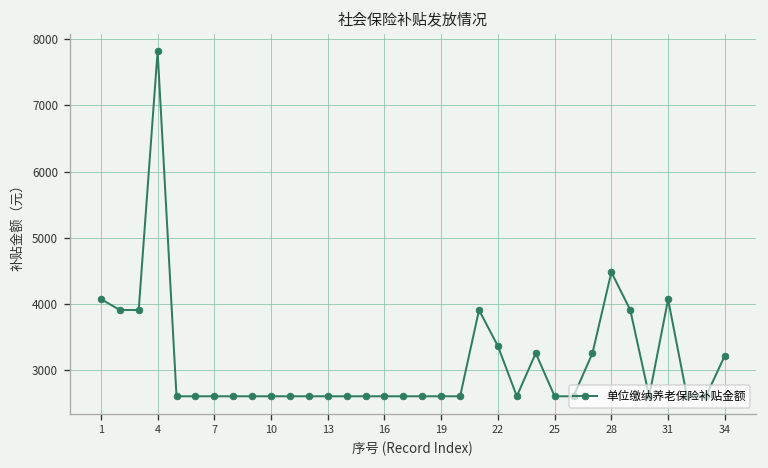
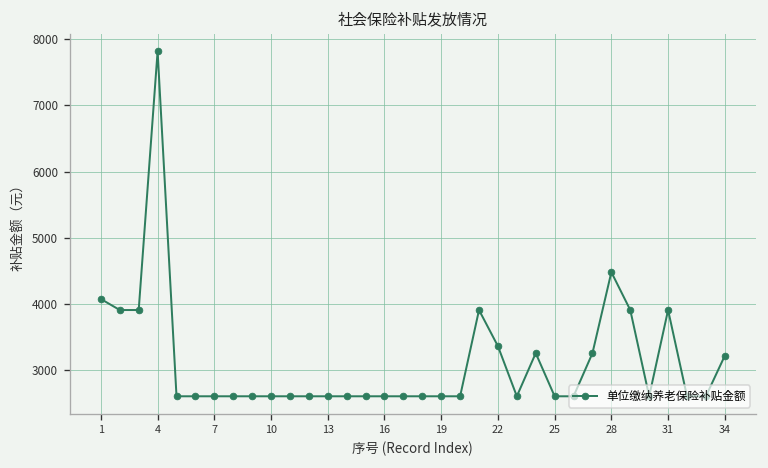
31: 4100 -> 3900
